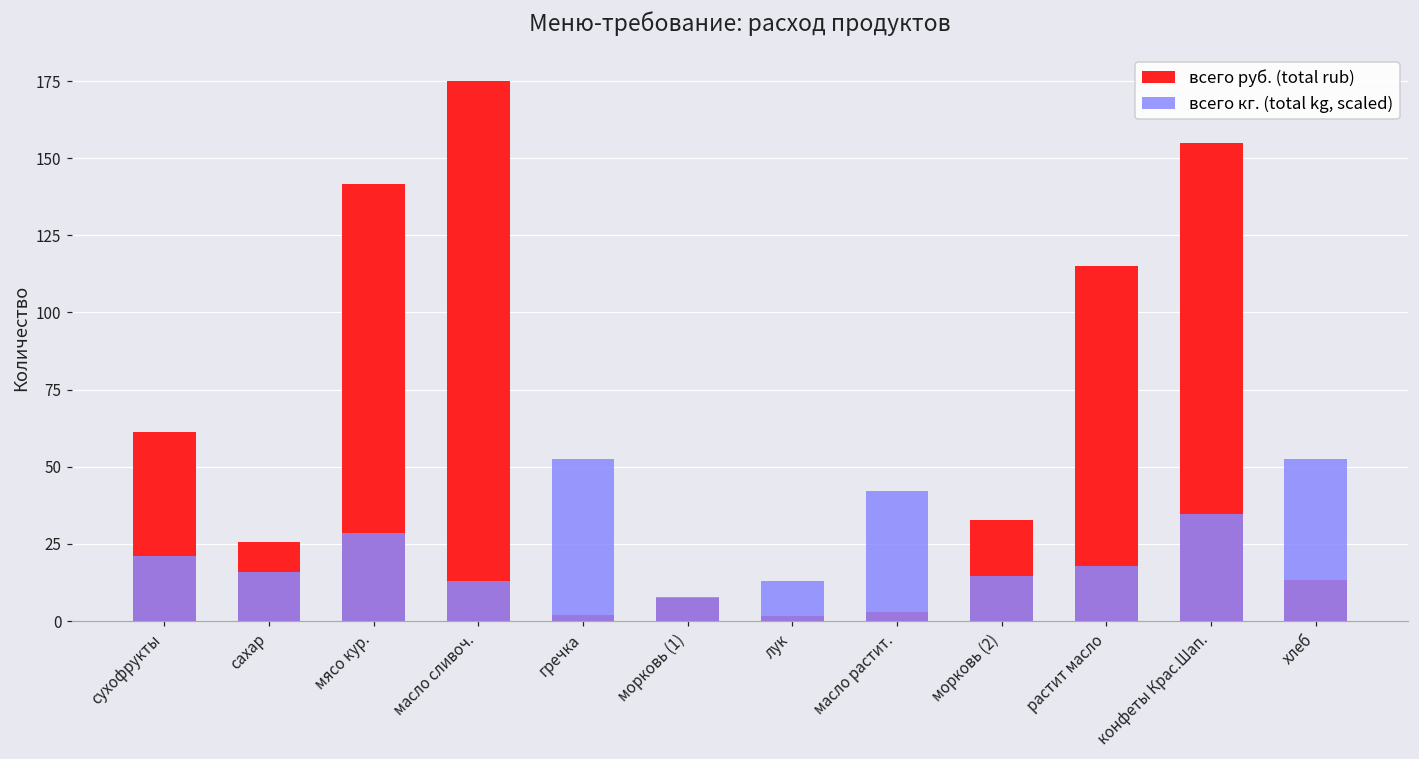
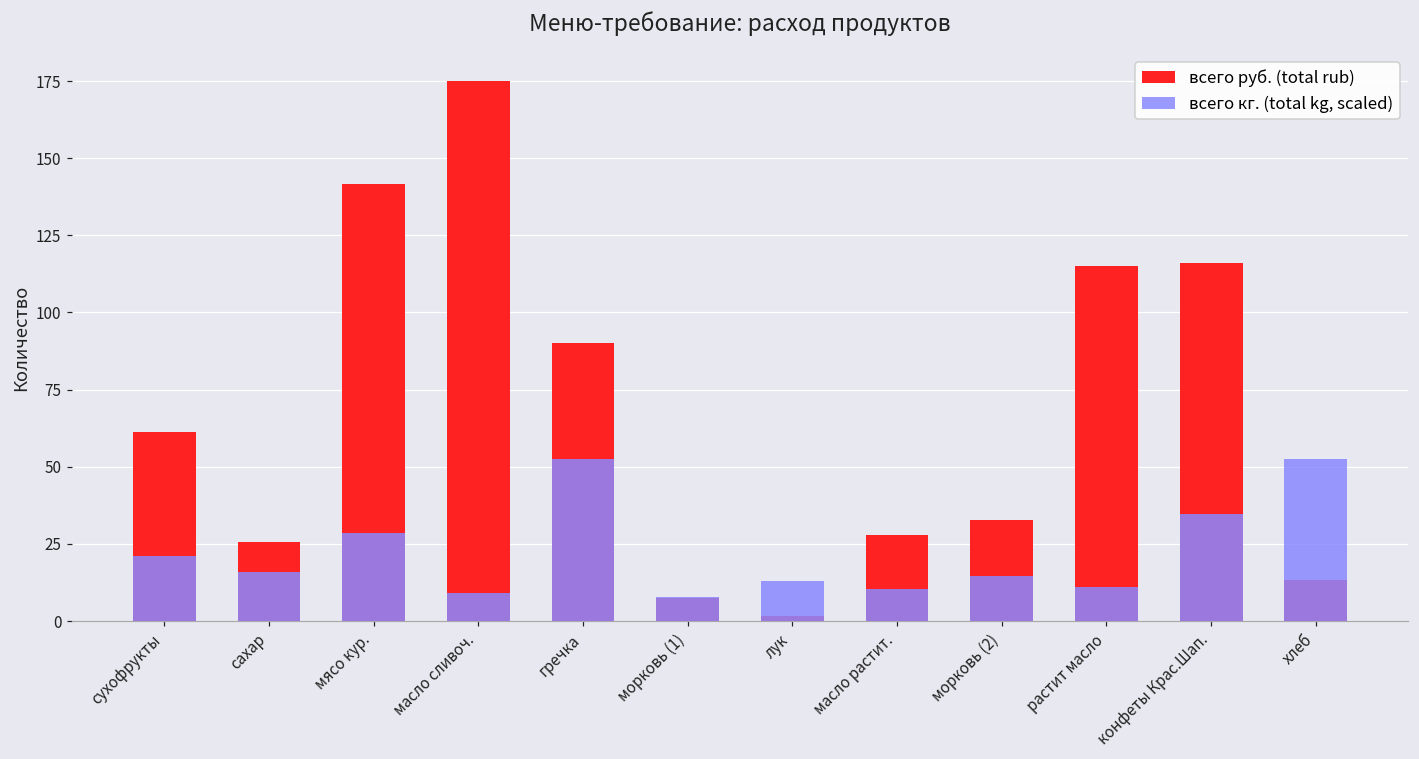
всего кг. (total kg, scaled), масло сливоч.: 13 -> 9
всего руб. (total rub), гречка: 2 -> 90
всего руб. (total rub), масло растит.: 3 -> 28
всего кг. (total kg, scaled), масло растит.: 42 -> 11
всего кг. (total kg, scaled), растит масло: 18 -> 11
всего руб. (total rub), конфеты Крас.Шап.: 155 -> 116
